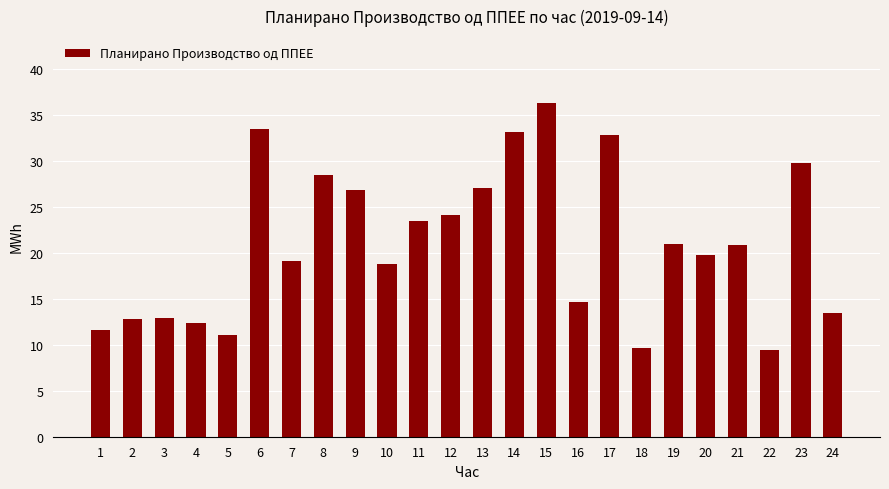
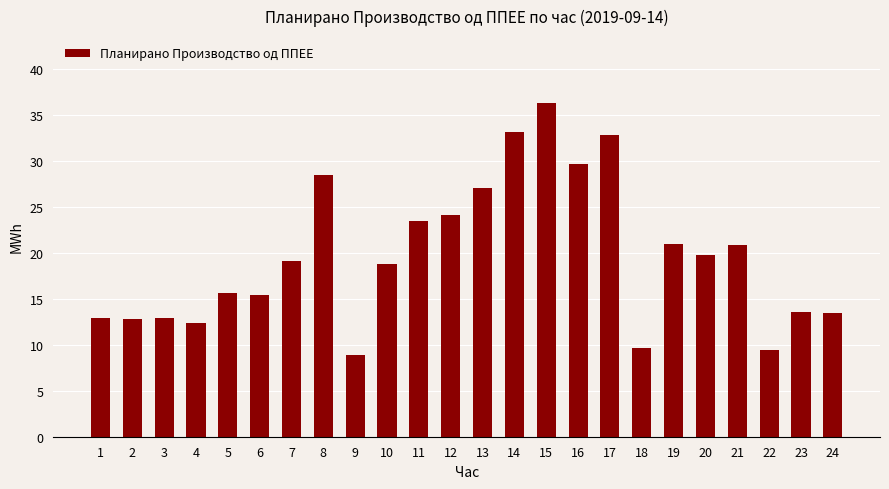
1: 12 -> 13
5: 11 -> 16
6: 33 -> 15
9: 27 -> 9
16: 15 -> 30
23: 30 -> 14
